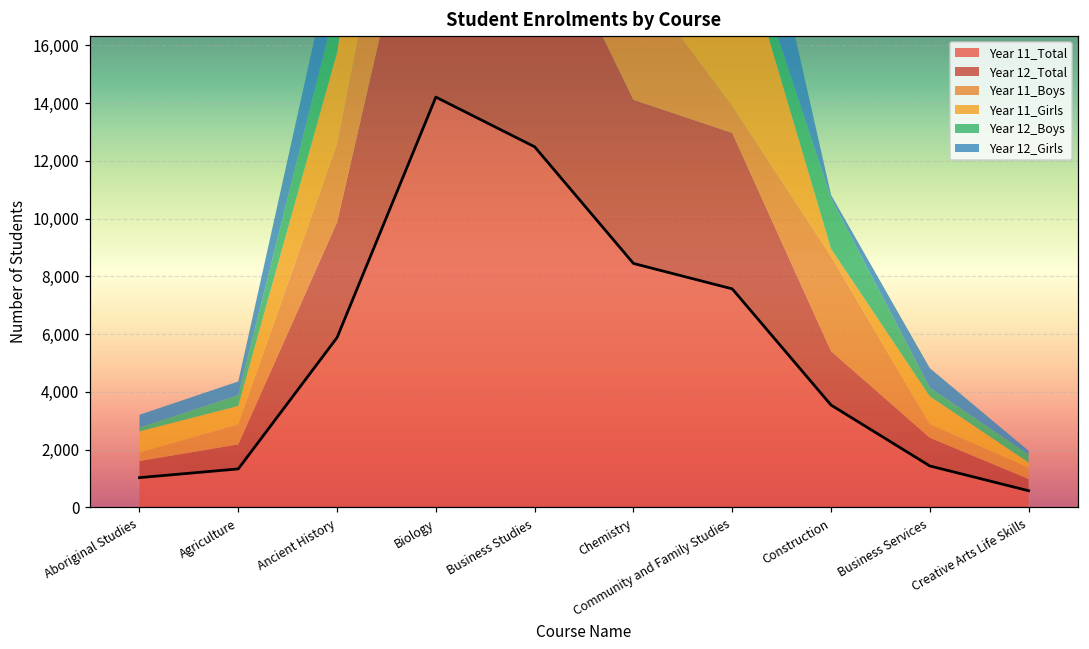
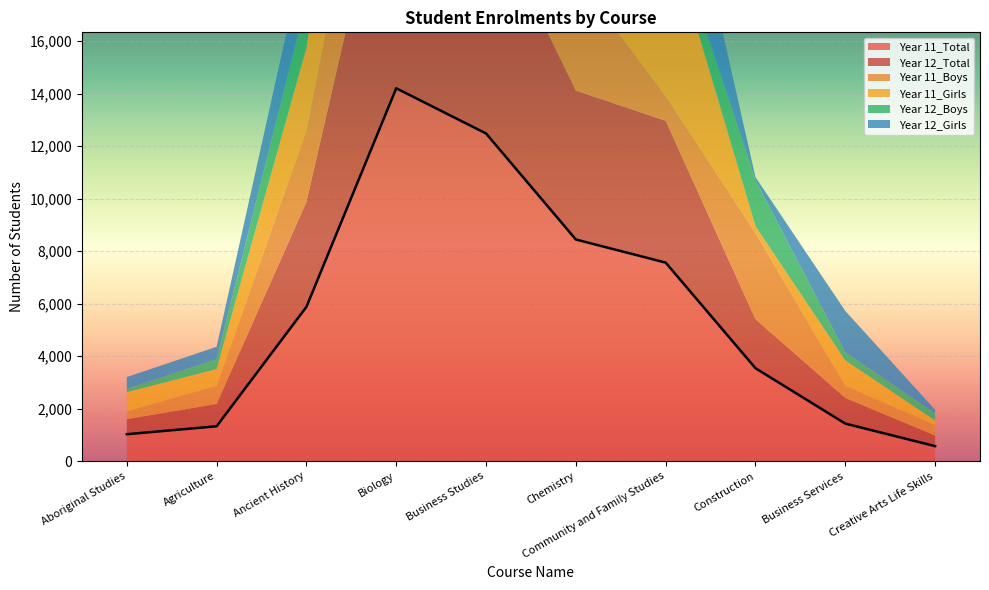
Year 12_Girls, Business Services: 700 -> 1,600
